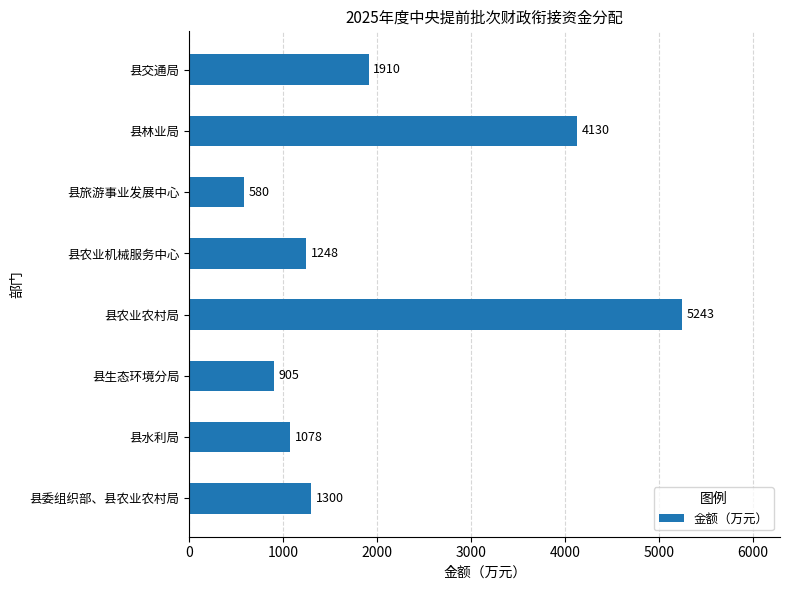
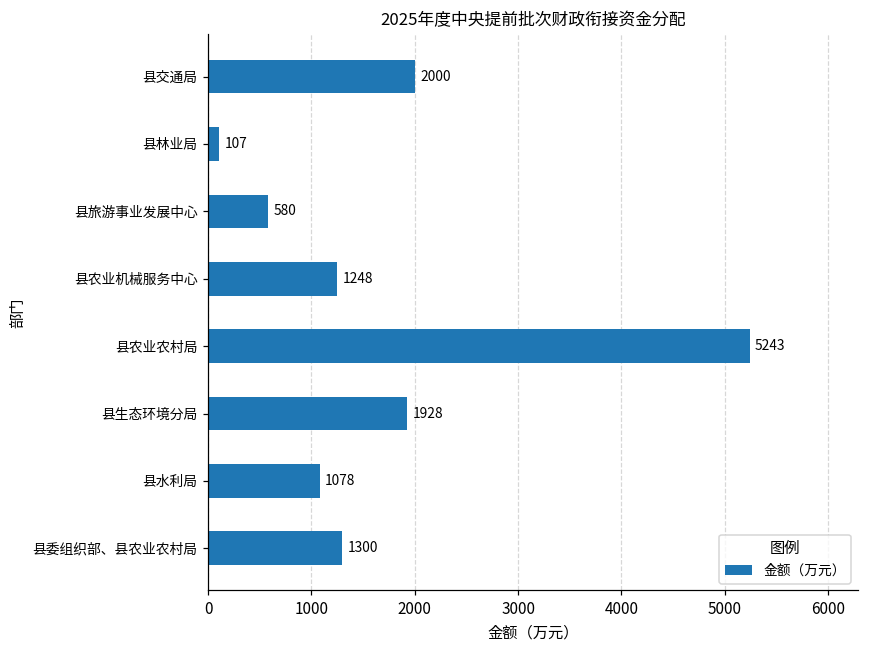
县交通局: 1910 -> 2000
县林业局: 4130 -> 107
县生态环境分局: 905 -> 1928
